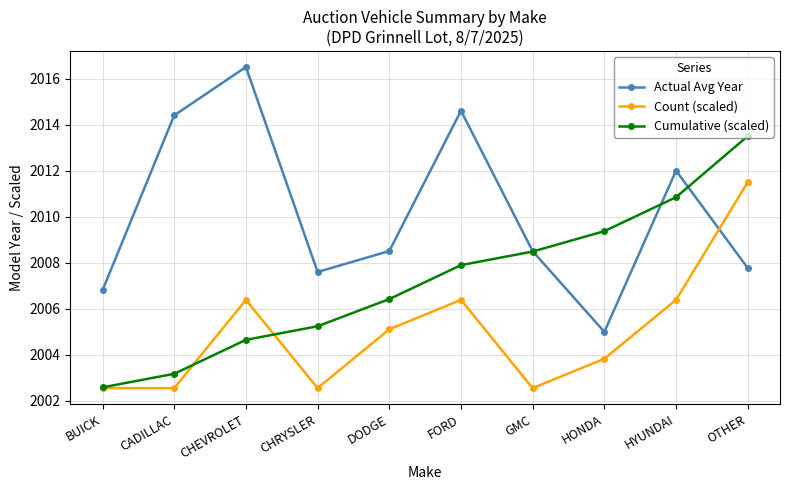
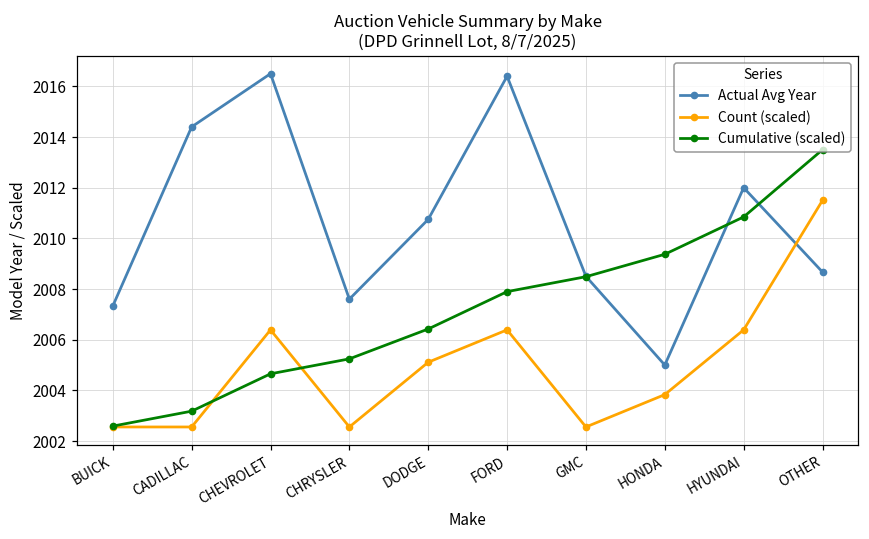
Actual Avg Year, BUICK: 2006.8 -> 2007.3
Actual Avg Year, DODGE: 2008.5 -> 2010.8
Actual Avg Year, FORD: 2014.6 -> 2016.4
Actual Avg Year, OTHER: 2007.8 -> 2008.7
